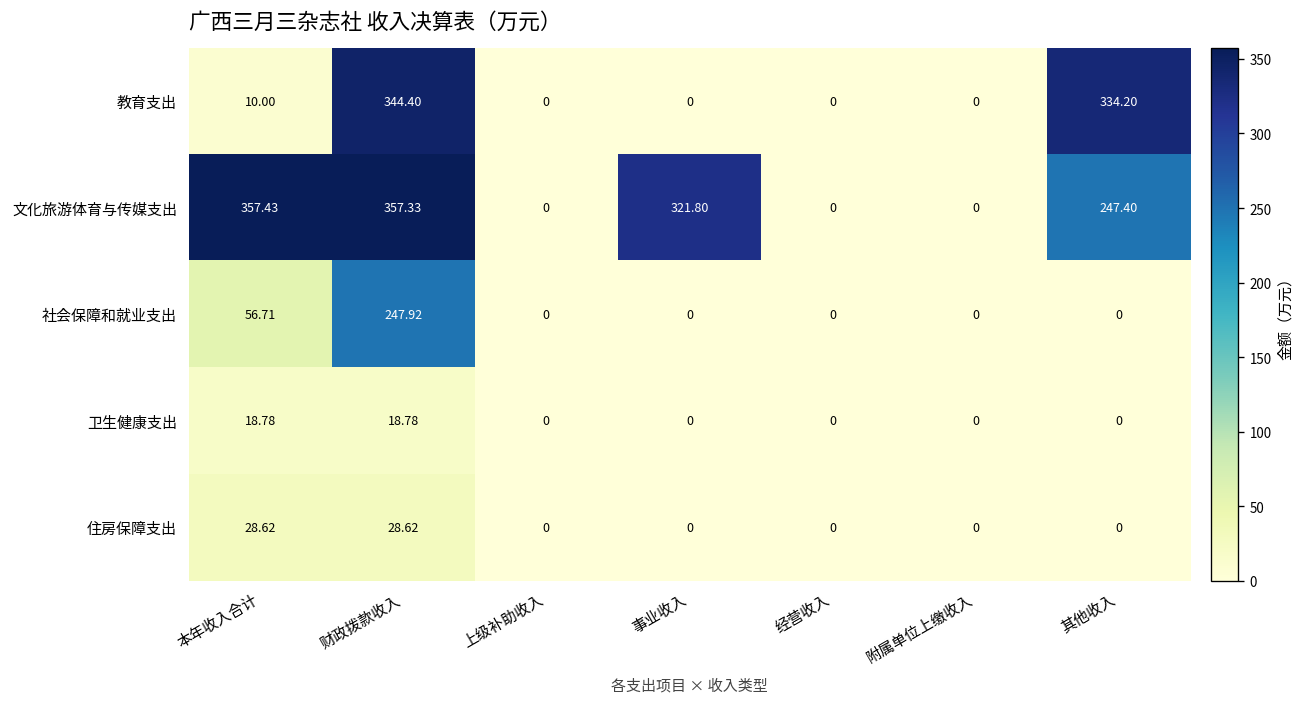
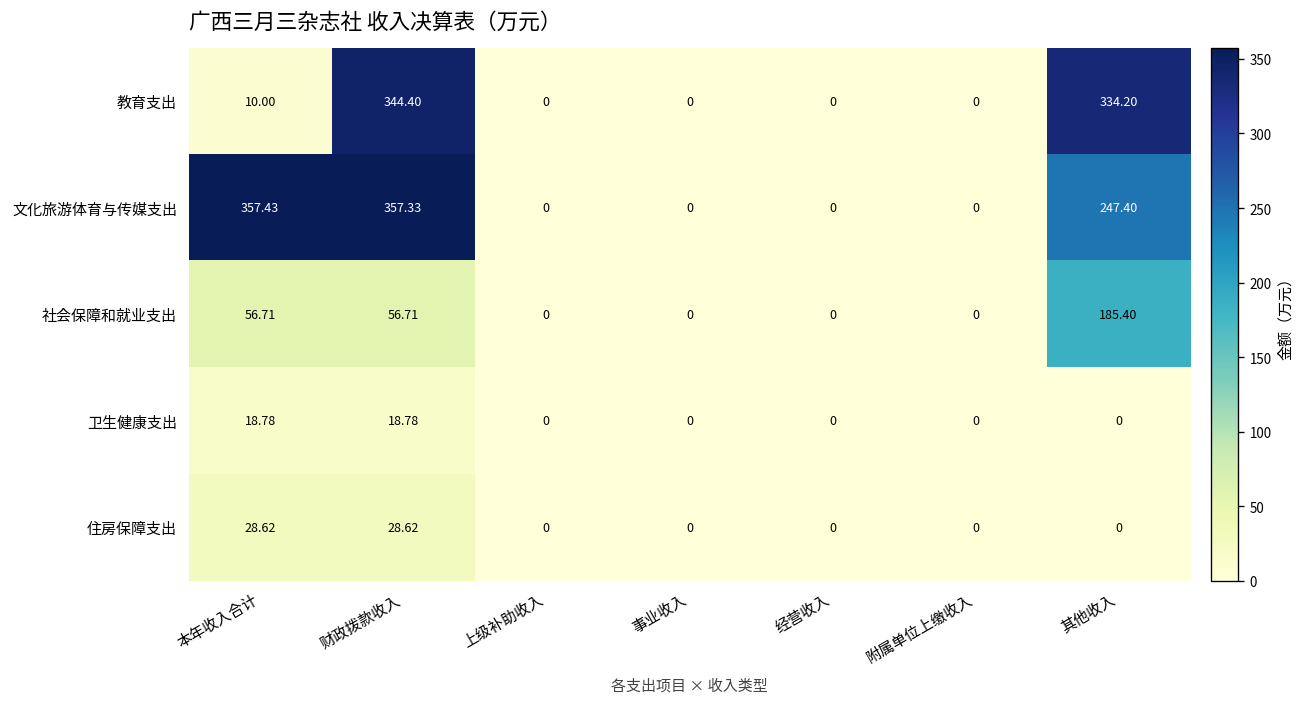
文化旅游体育与传媒支出, 事业收入: 321.80 -> 0
社会保障和就业支出, 财政拨款收入: 247.92 -> 56.71
社会保障和就业支出, 其他收入: 0 -> 185.40
